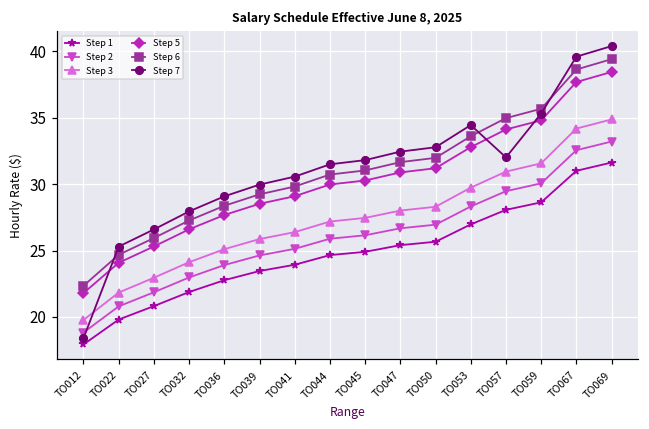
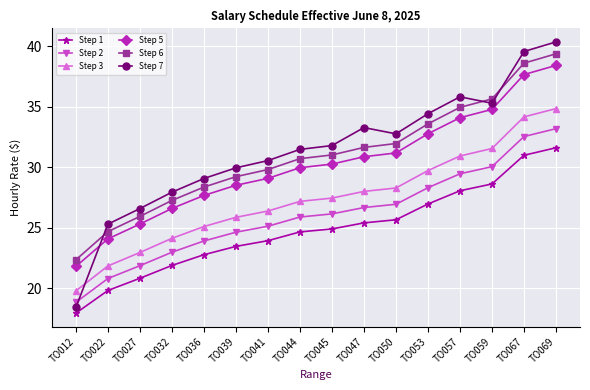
Step 7, TO047: 32.4 -> 33.3
Step 7, TO057: 32.0 -> 35.8
